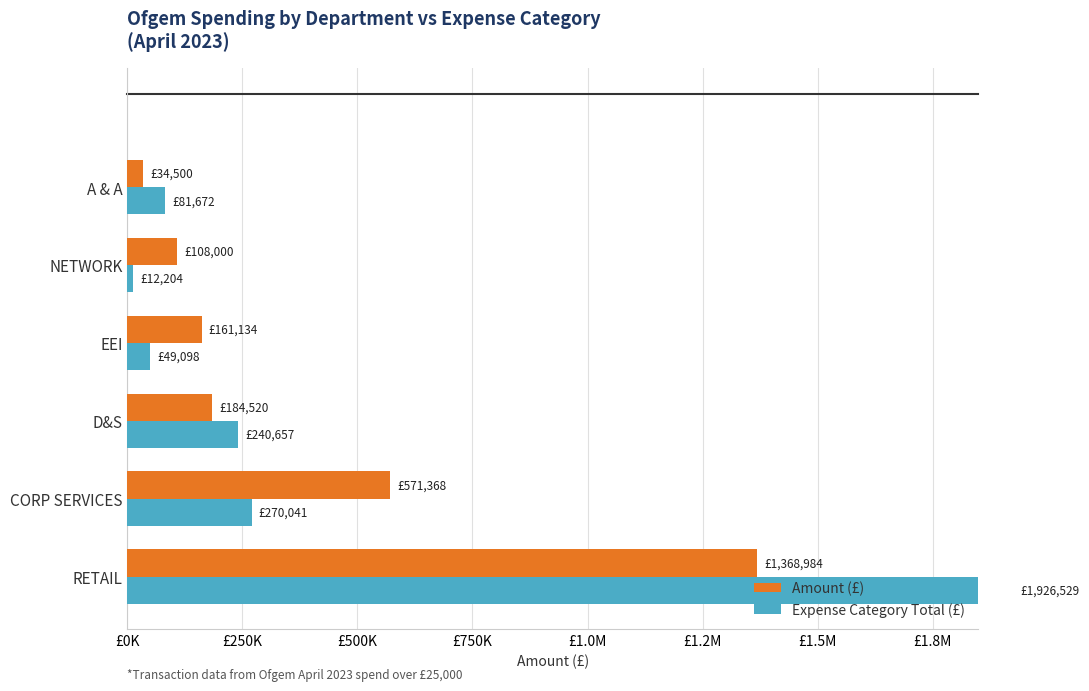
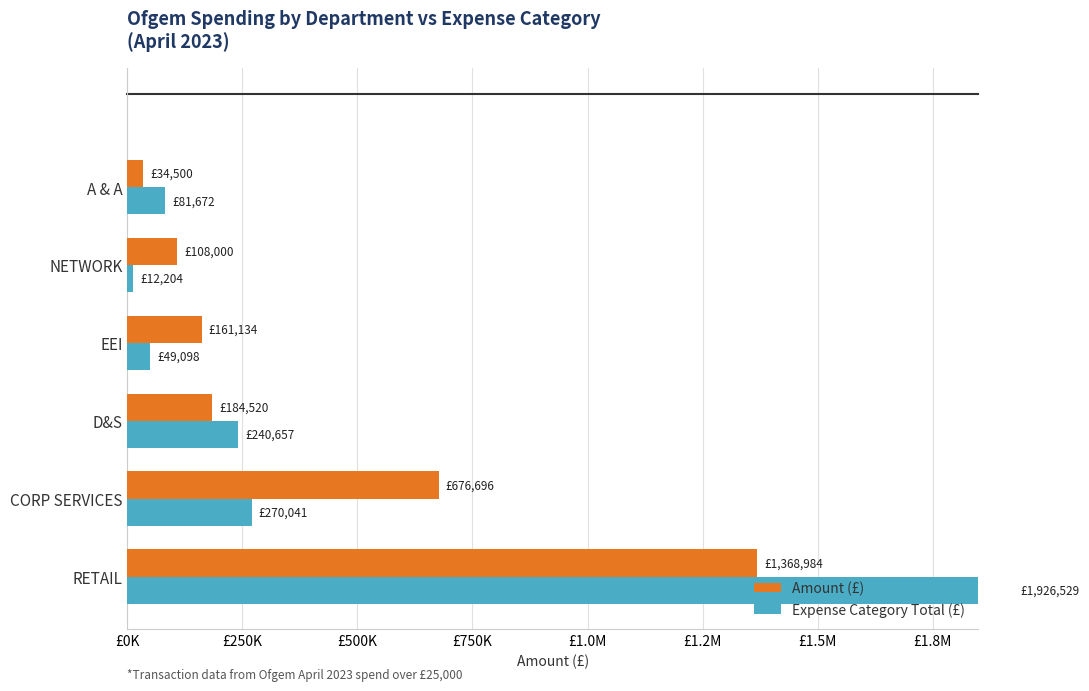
Amount (£), CORP SERVICES: £571,368 -> £676,696
